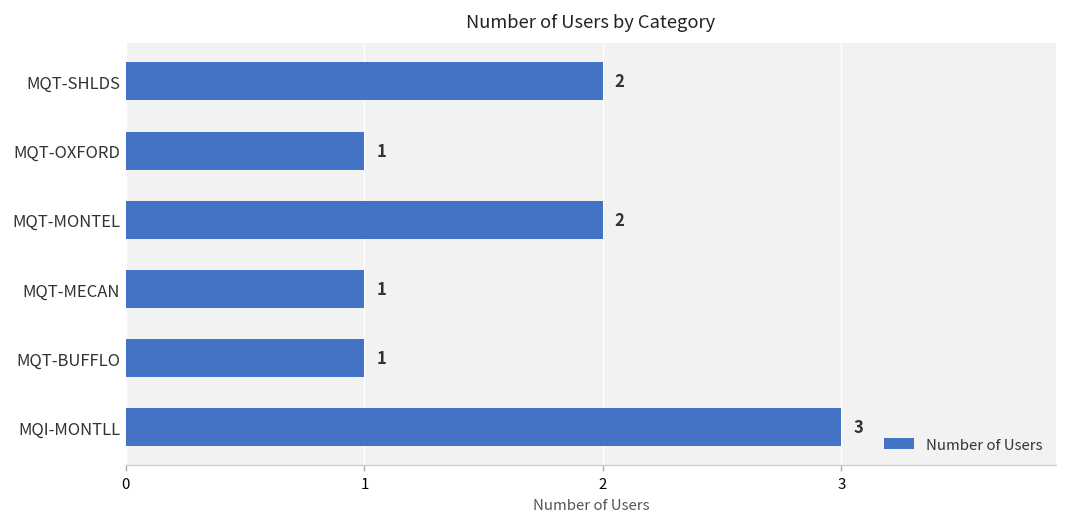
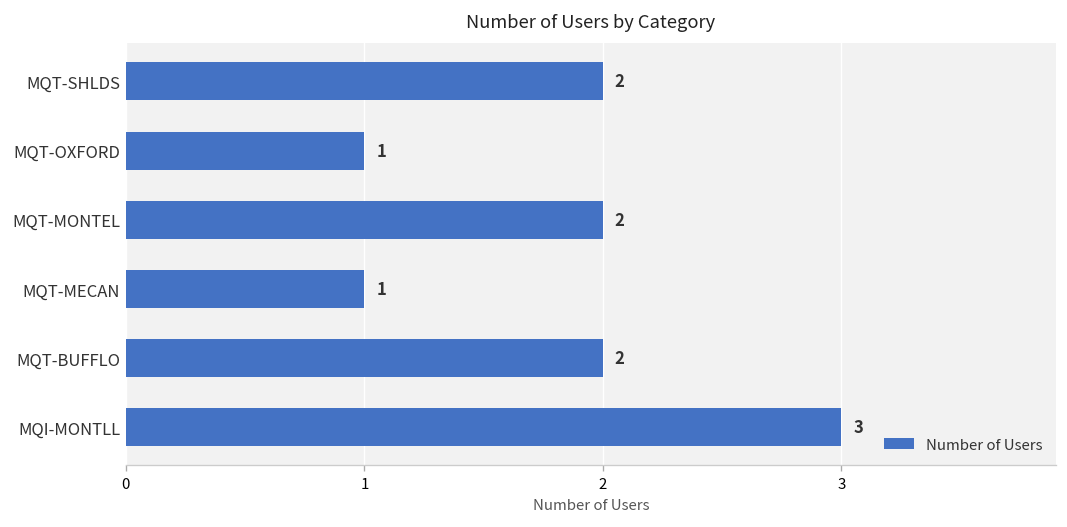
MQT-BUFFLO: 1 -> 2
